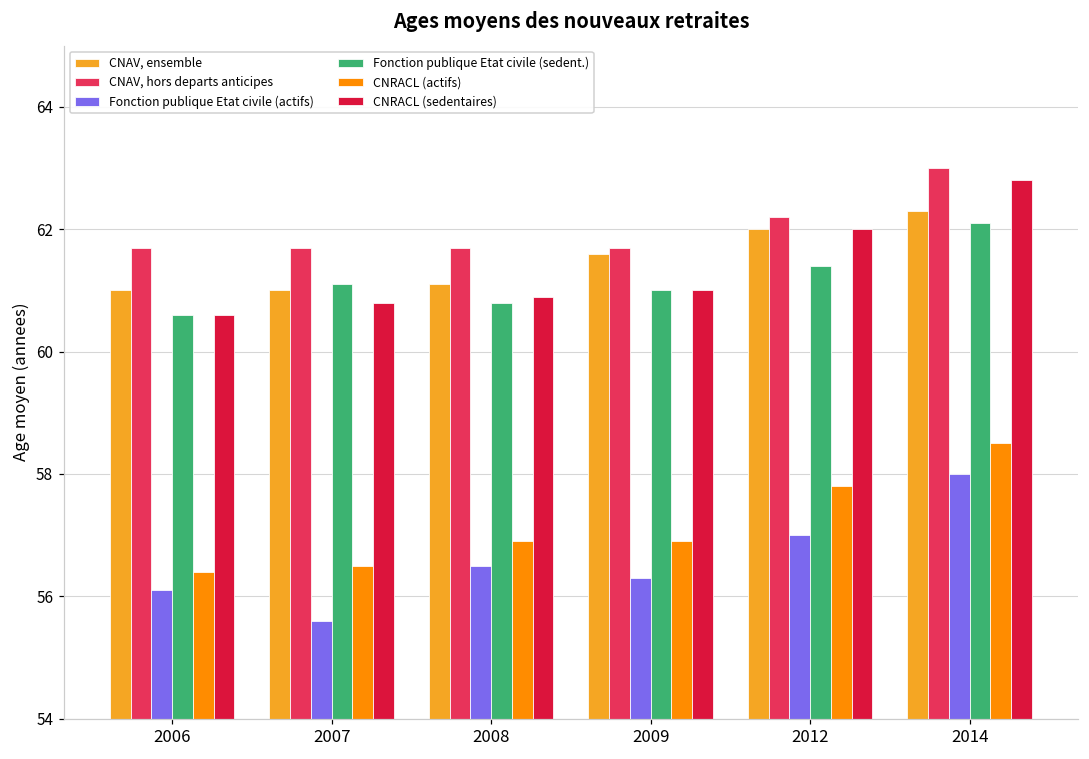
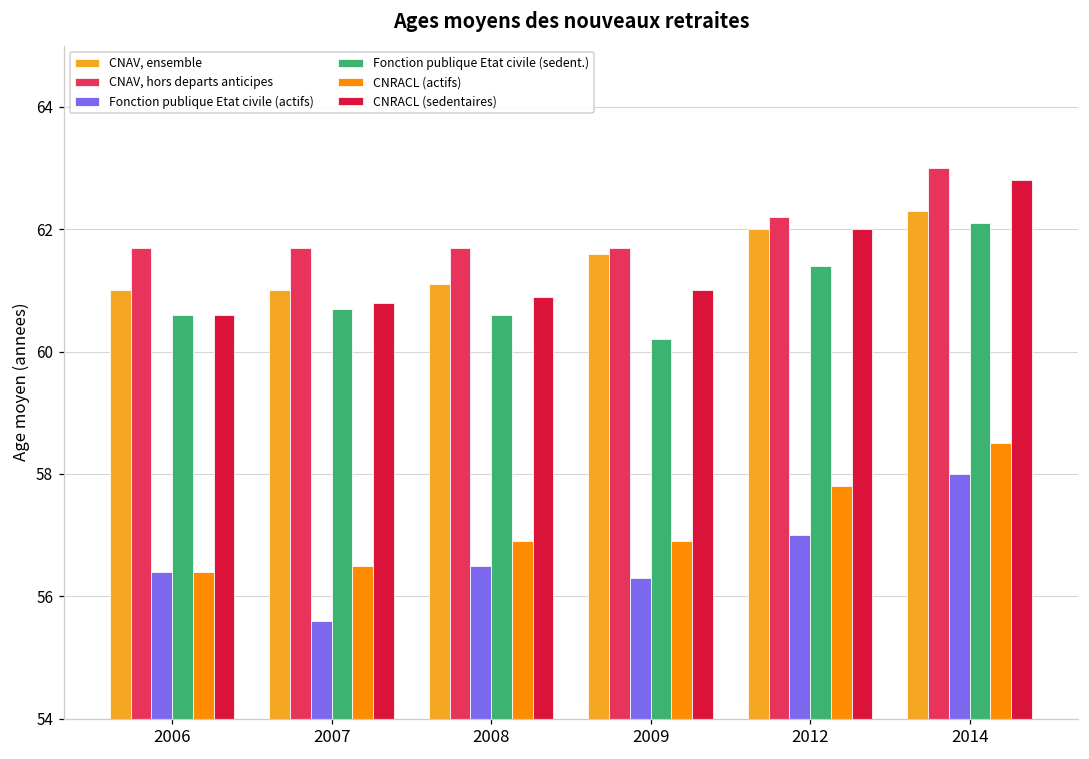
Fonction publique Etat civile (actifs), 2006: 56.1 -> 56.4
Fonction publique Etat civile (sedent.), 2007: 61.1 -> 60.7
Fonction publique Etat civile (sedent.), 2008: 60.8 -> 60.6
Fonction publique Etat civile (sedent.), 2009: 61.0 -> 60.2
